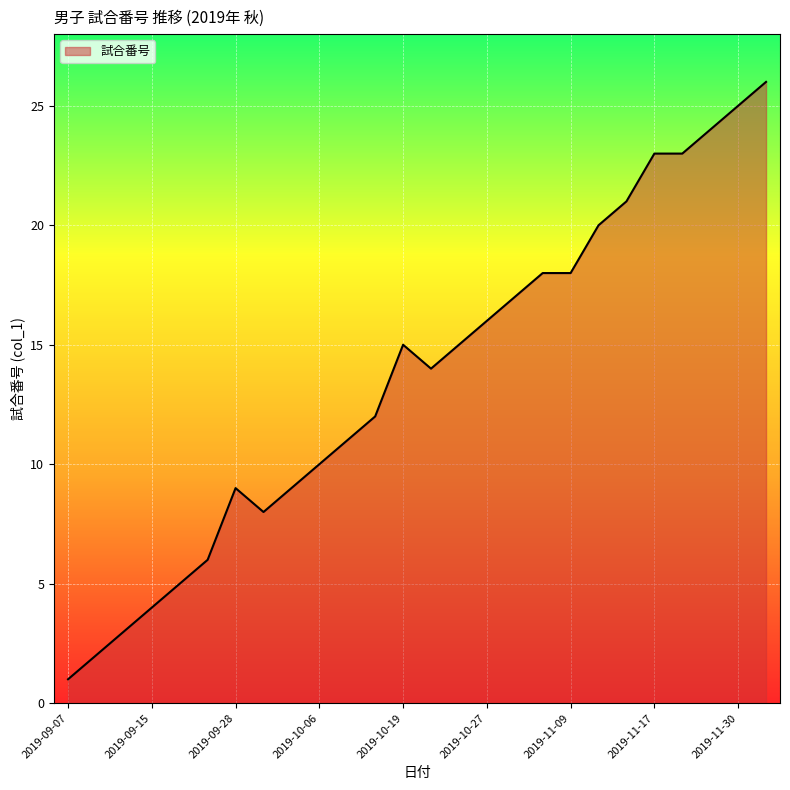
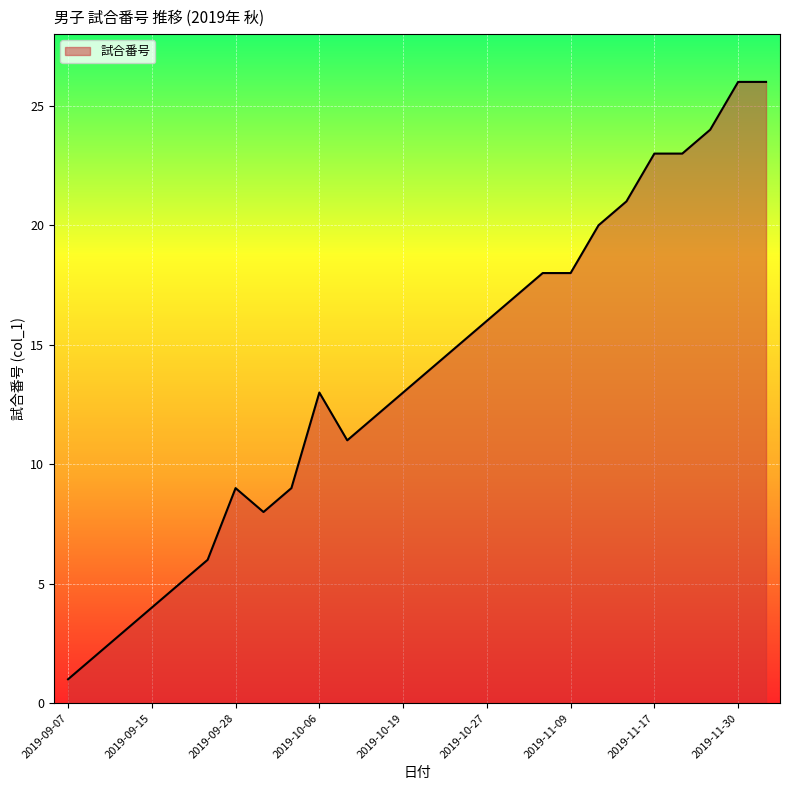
2019-10-06: 10 -> 13
2019-10-19: 15 -> 13
2019-11-30: 25 -> 26
